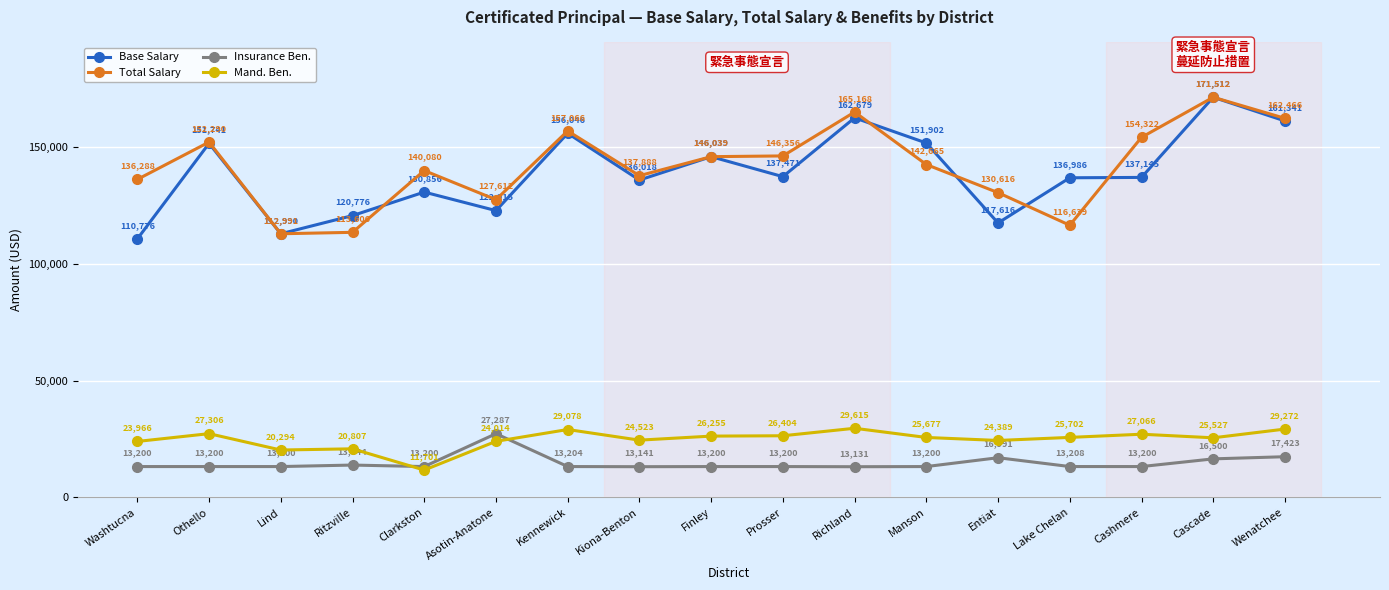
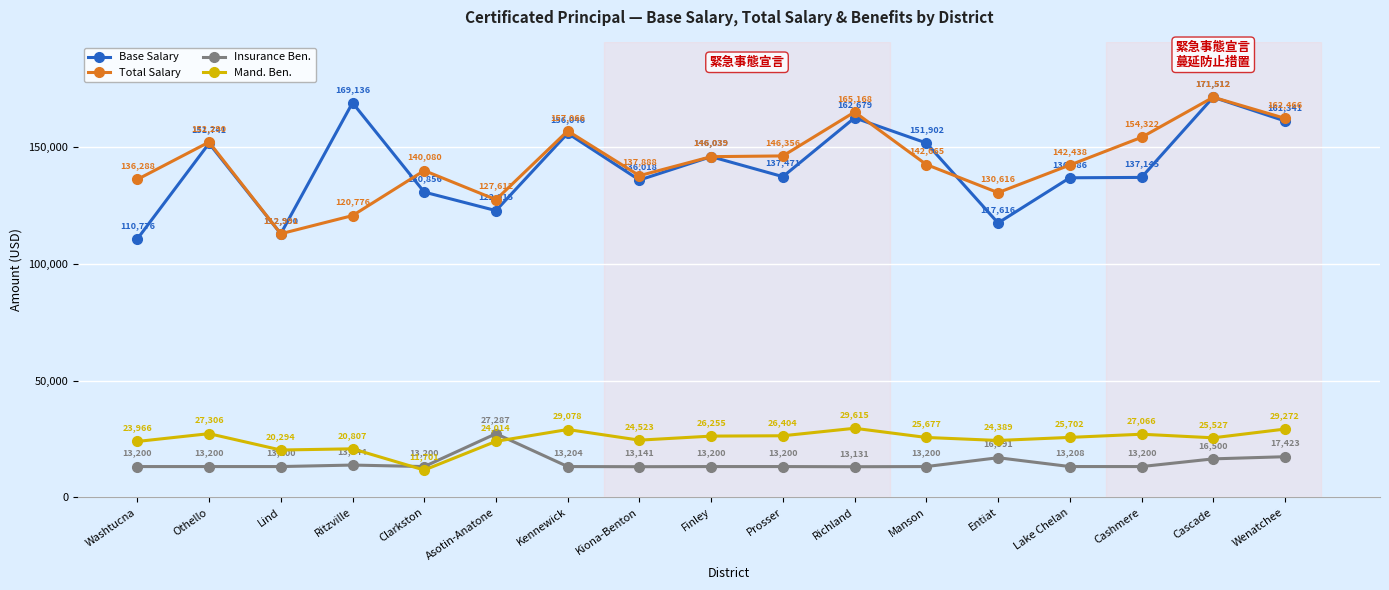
Base Salary, Ritzville: 120,776 -> 169,136
Total Salary, Ritzville: 113,606 -> 120,776
Total Salary, Lake Chelan: 116,639 -> 142,438
